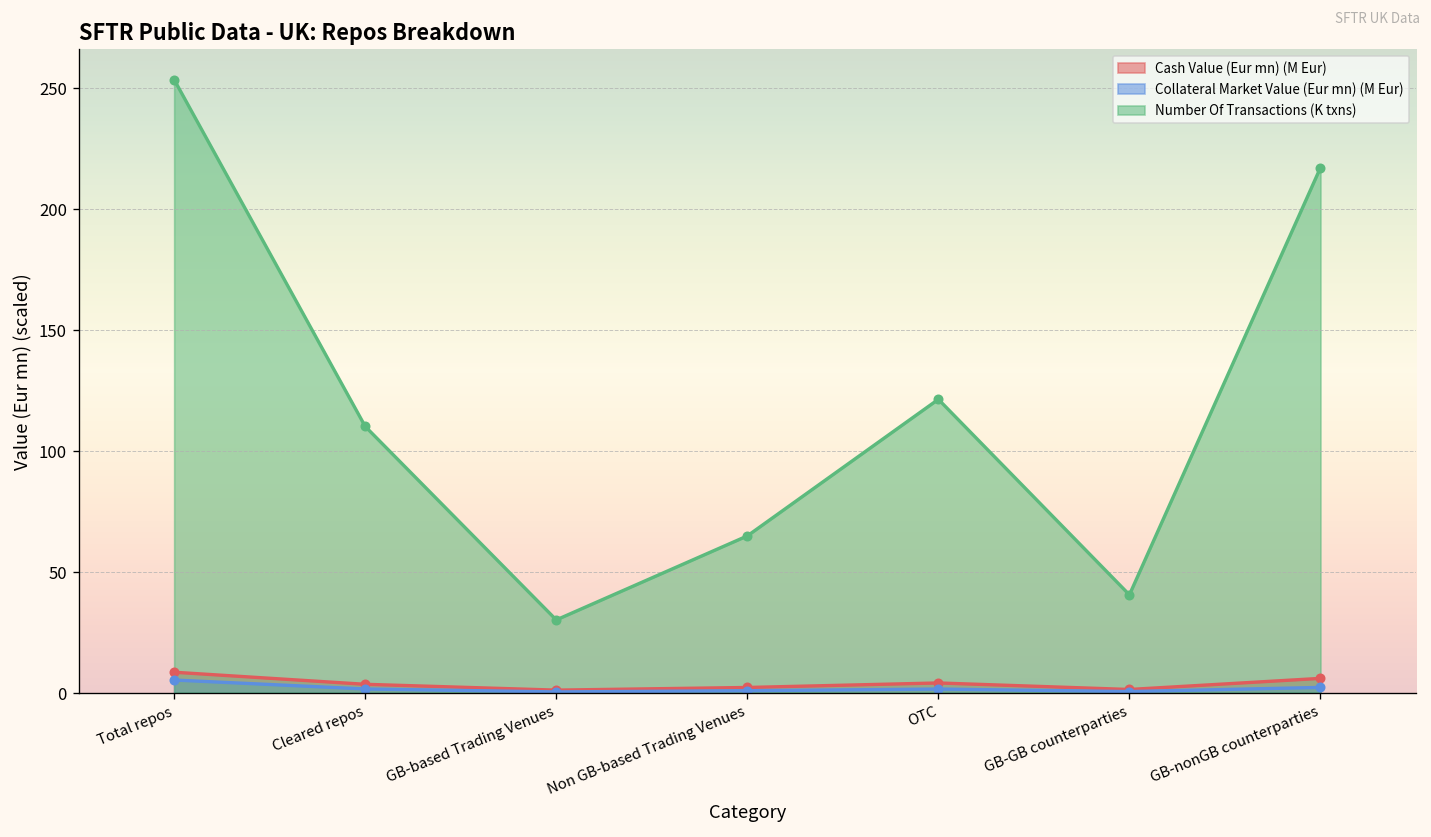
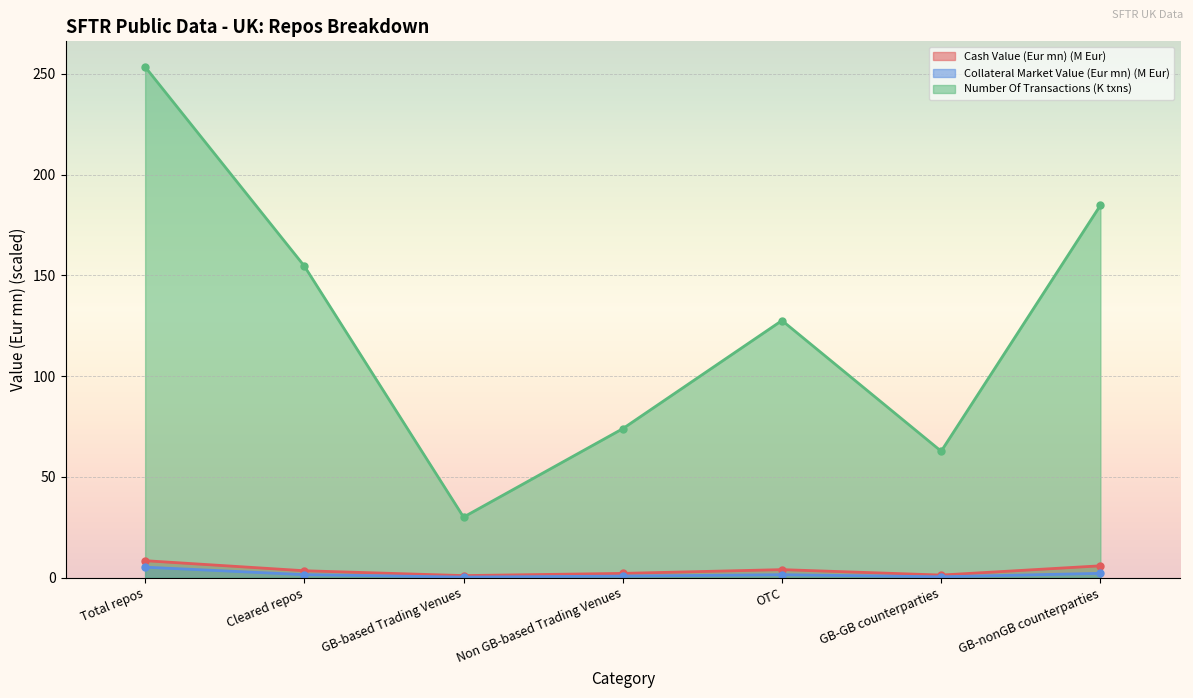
Number Of Transactions (K txns), Cleared repos: 110 -> 155
Number Of Transactions (K txns), Non GB-based Trading Venues: 65 -> 74
Number Of Transactions (K txns), OTC: 121 -> 128
Number Of Transactions (K txns), GB-GB counterparties: 40 -> 63
Number Of Transactions (K txns), GB-nonGB counterparties: 217 -> 185
